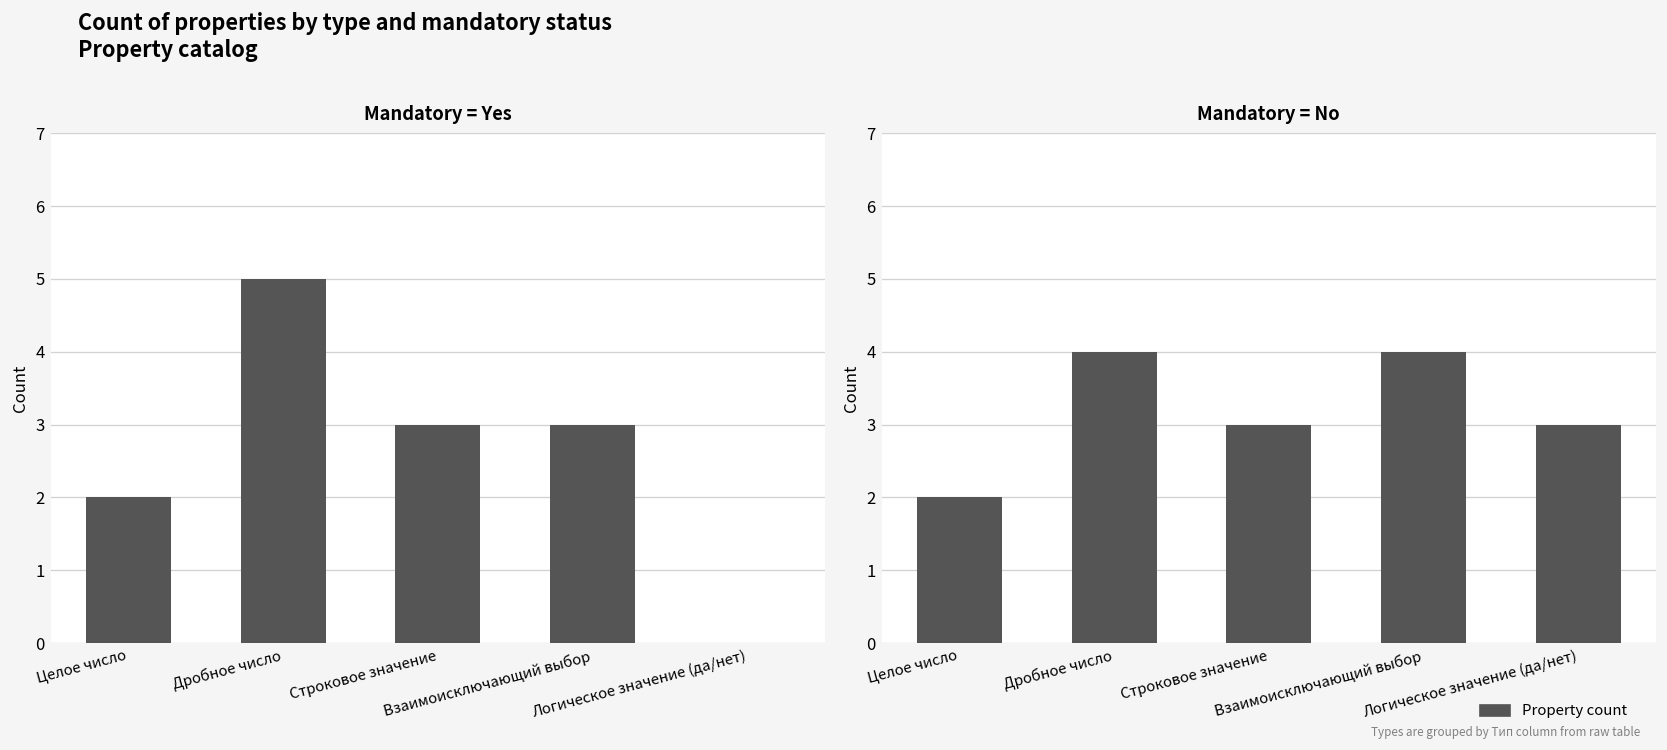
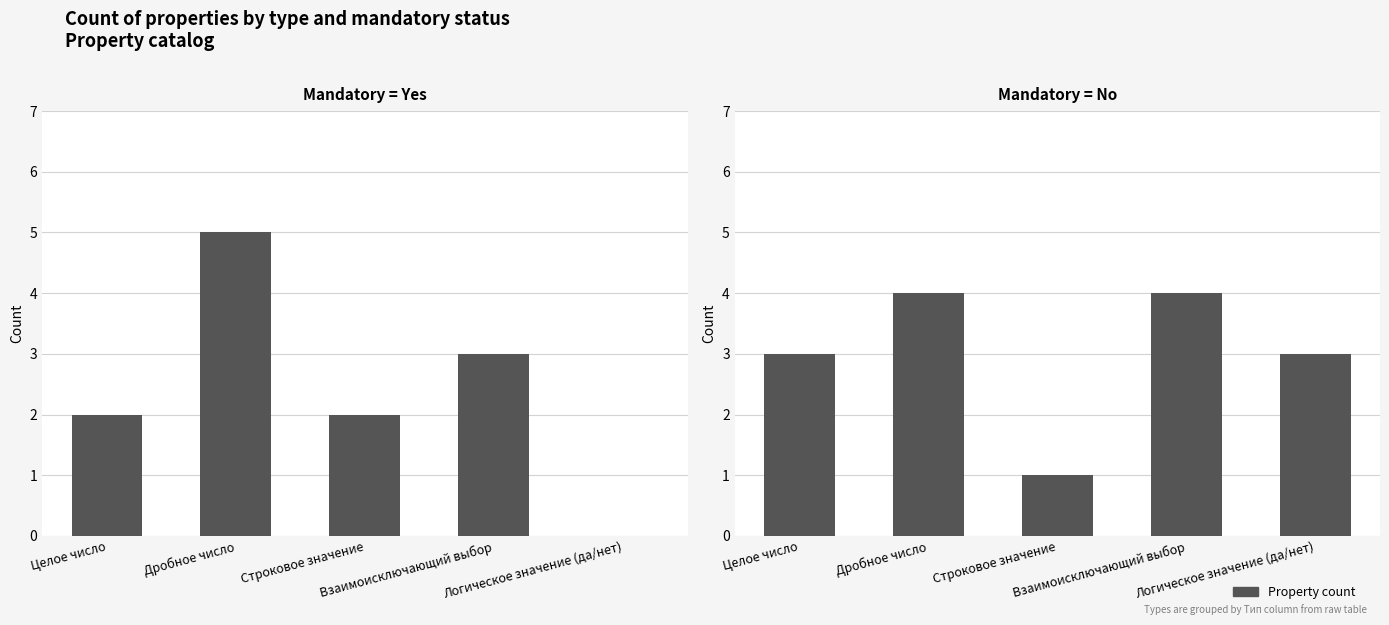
Mandatory = Yes, Строковое значение: 3 -> 2
Mandatory = No, Целое число: 2 -> 3
Mandatory = No, Строковое значение: 3 -> 1
